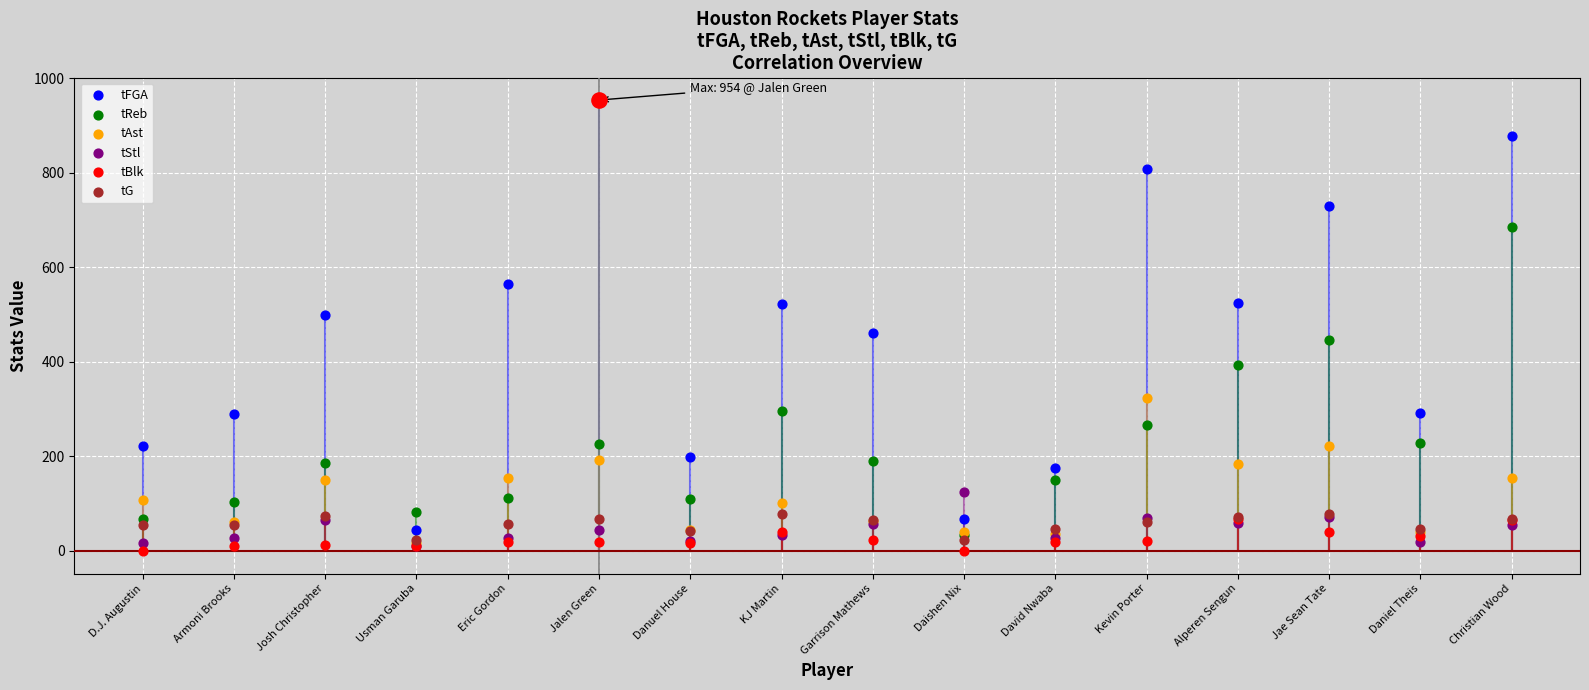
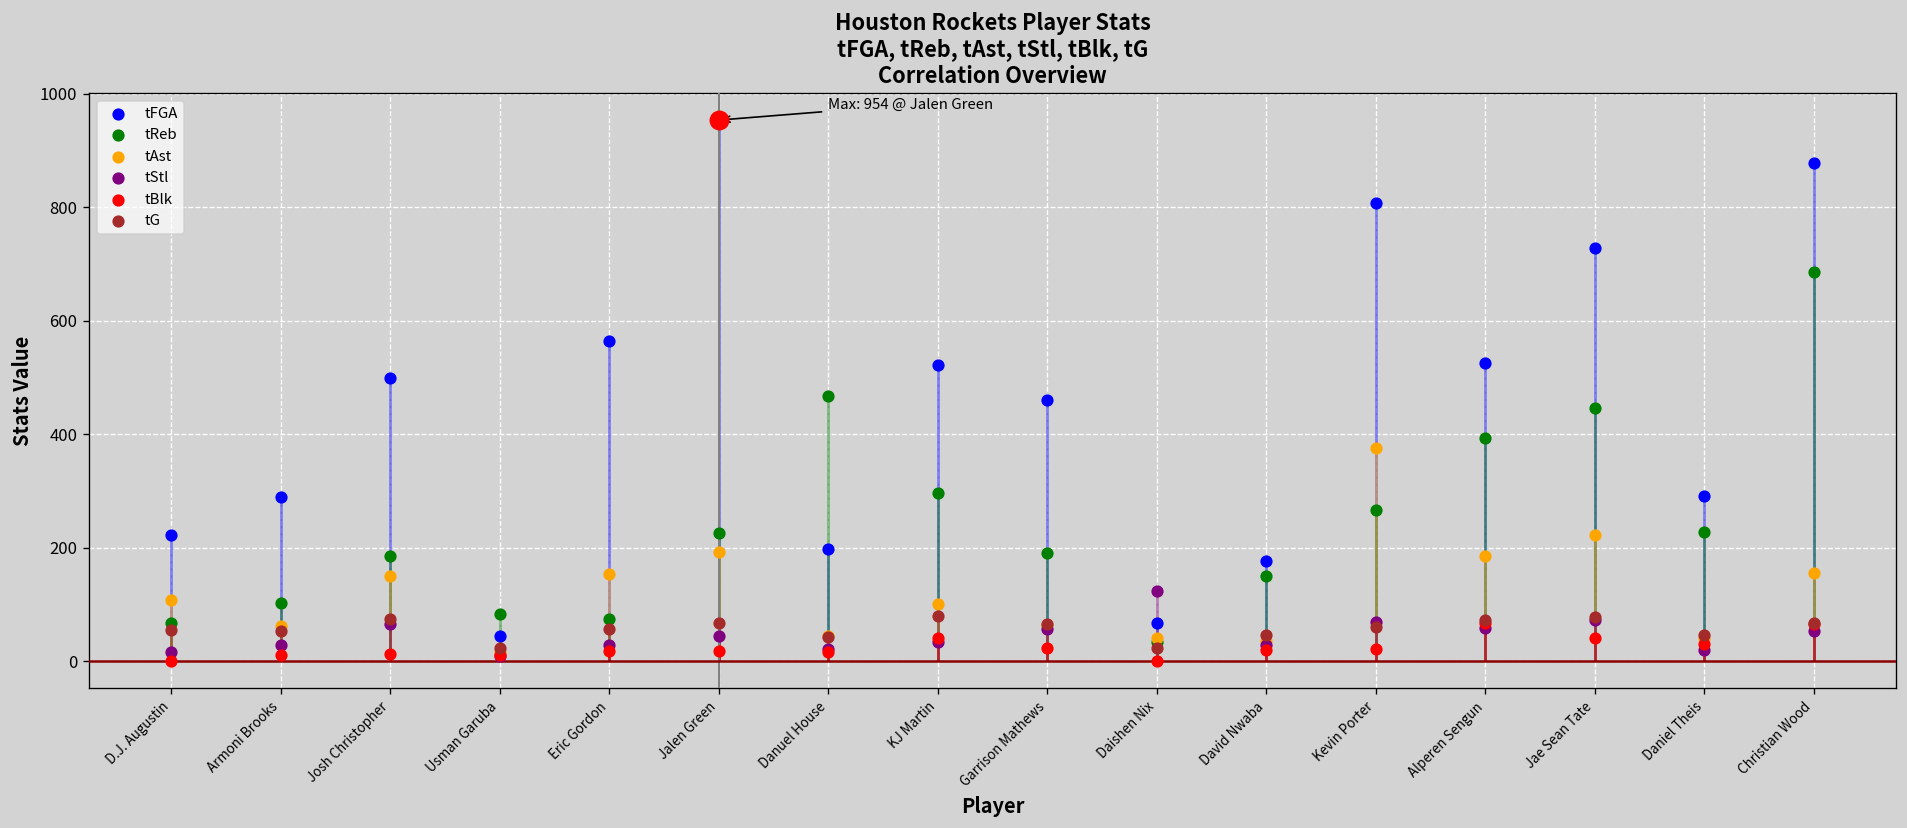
tReb, Eric Gordon: 110 -> 70
tReb, Danuel House: 110 -> 470
tAst, Kevin Porter: 320 -> 380
